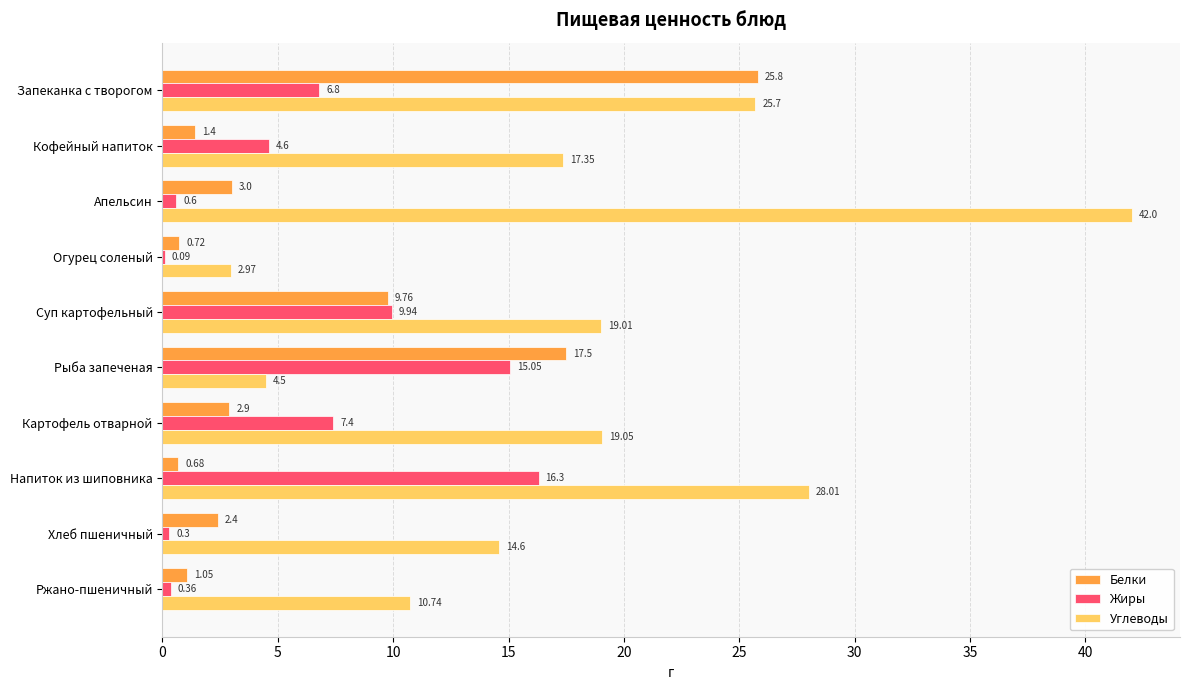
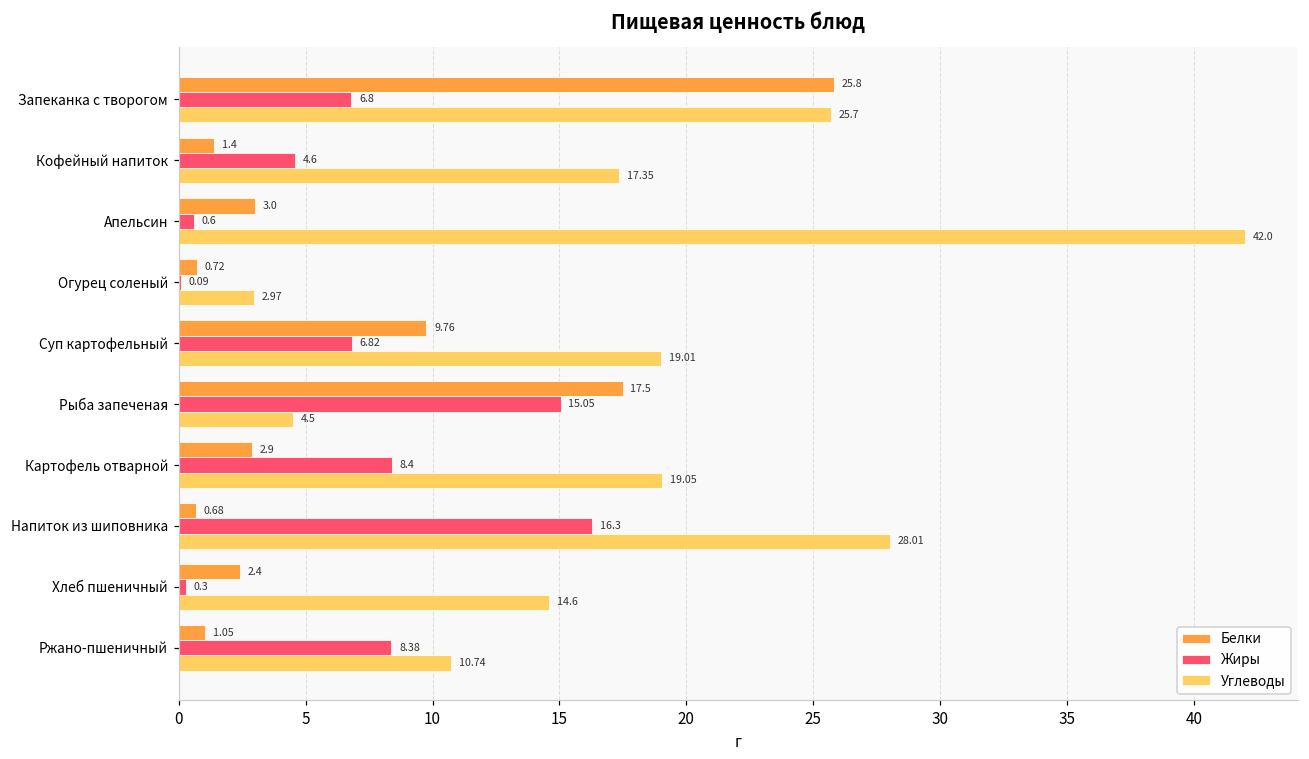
Жиры, Суп картофельный: 9.94 -> 6.82
Жиры, Картофель отварной: 7.4 -> 8.4
Жиры, Ржано-пшеничный: 0.36 -> 8.38
